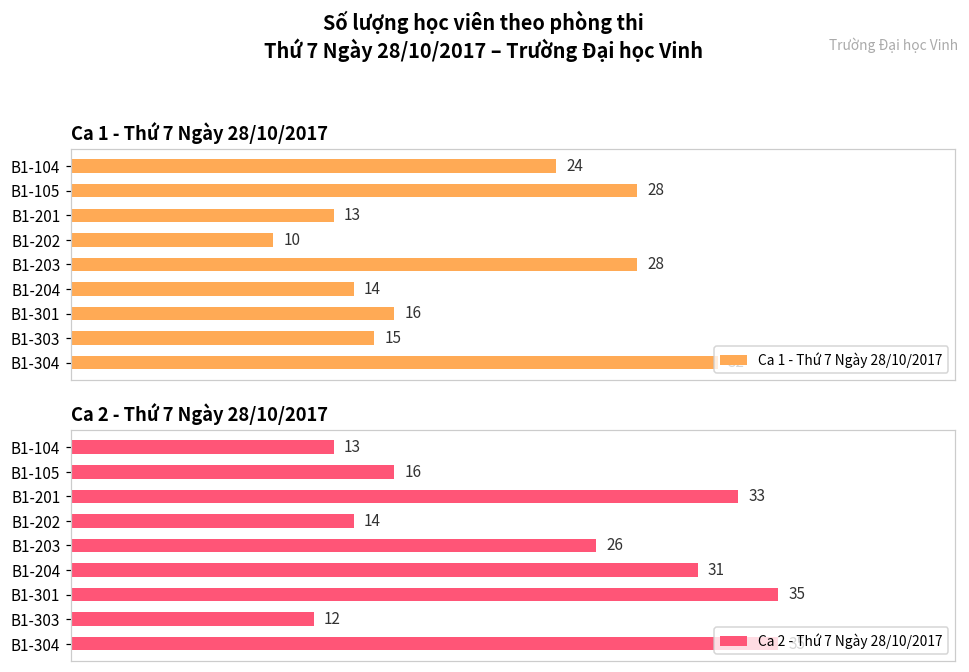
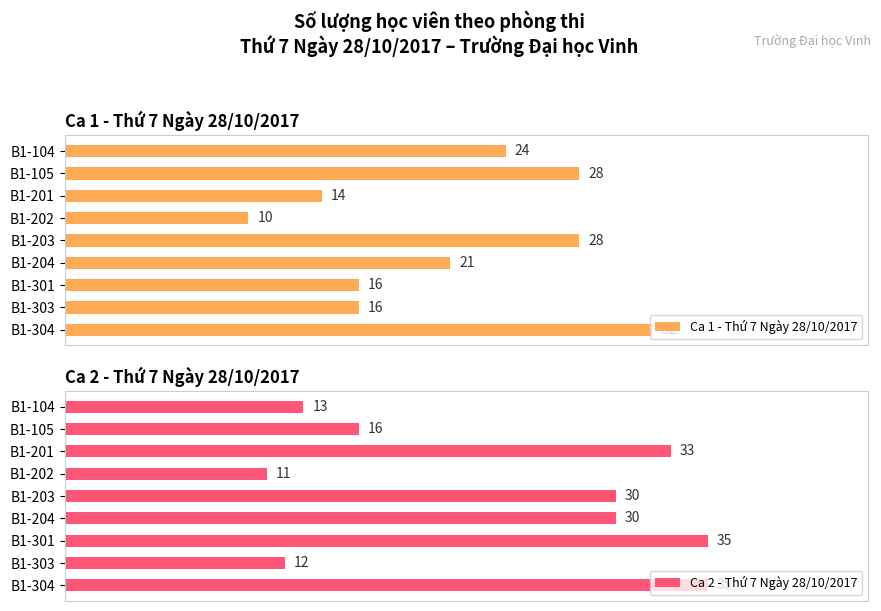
Ca 1 - Thứ 7 Ngày 28/10/2017, B1-201: 13 -> 14
Ca 1 - Thứ 7 Ngày 28/10/2017, B1-204: 14 -> 21
Ca 1 - Thứ 7 Ngày 28/10/2017, B1-303: 15 -> 16
Ca 2 - Thứ 7 Ngày 28/10/2017, B1-202: 14 -> 11
Ca 2 - Thứ 7 Ngày 28/10/2017, B1-203: 26 -> 30
Ca 2 - Thứ 7 Ngày 28/10/2017, B1-204: 31 -> 30
